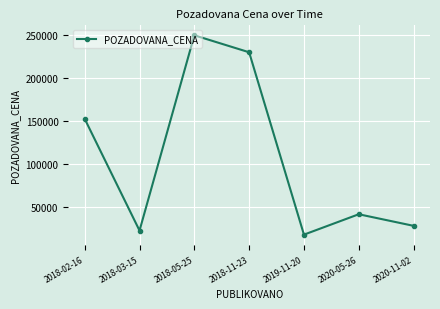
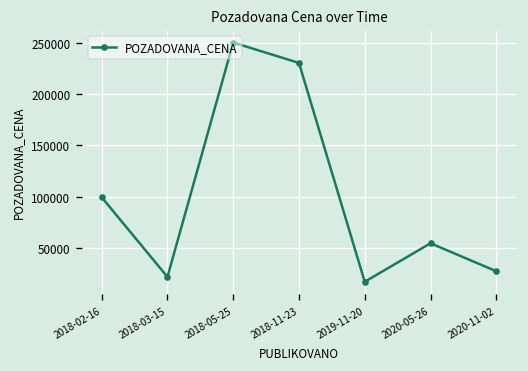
2018-02-16: 150000 -> 100000
2020-05-26: 40000 -> 50000
